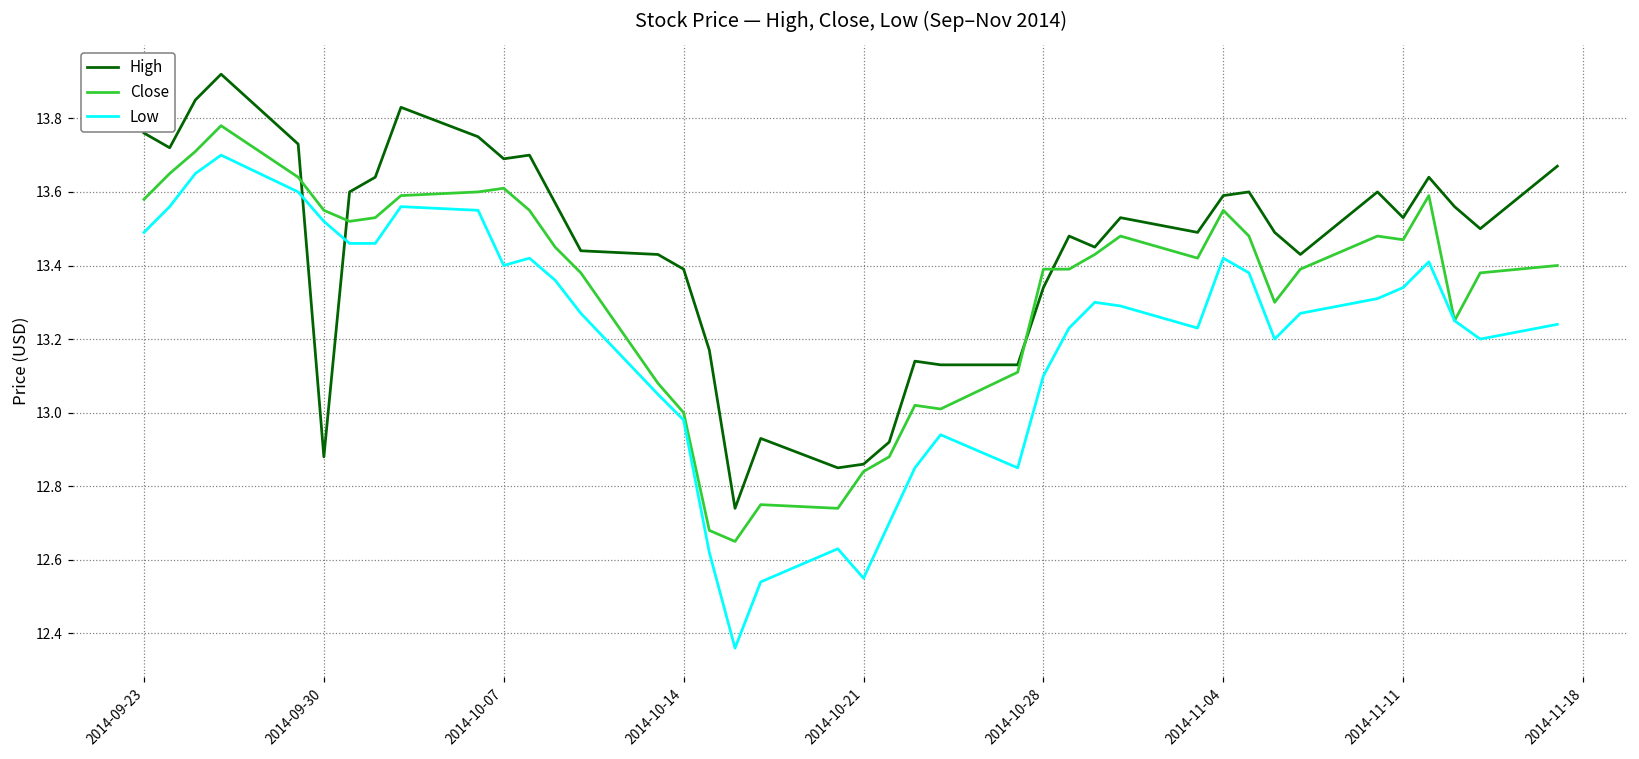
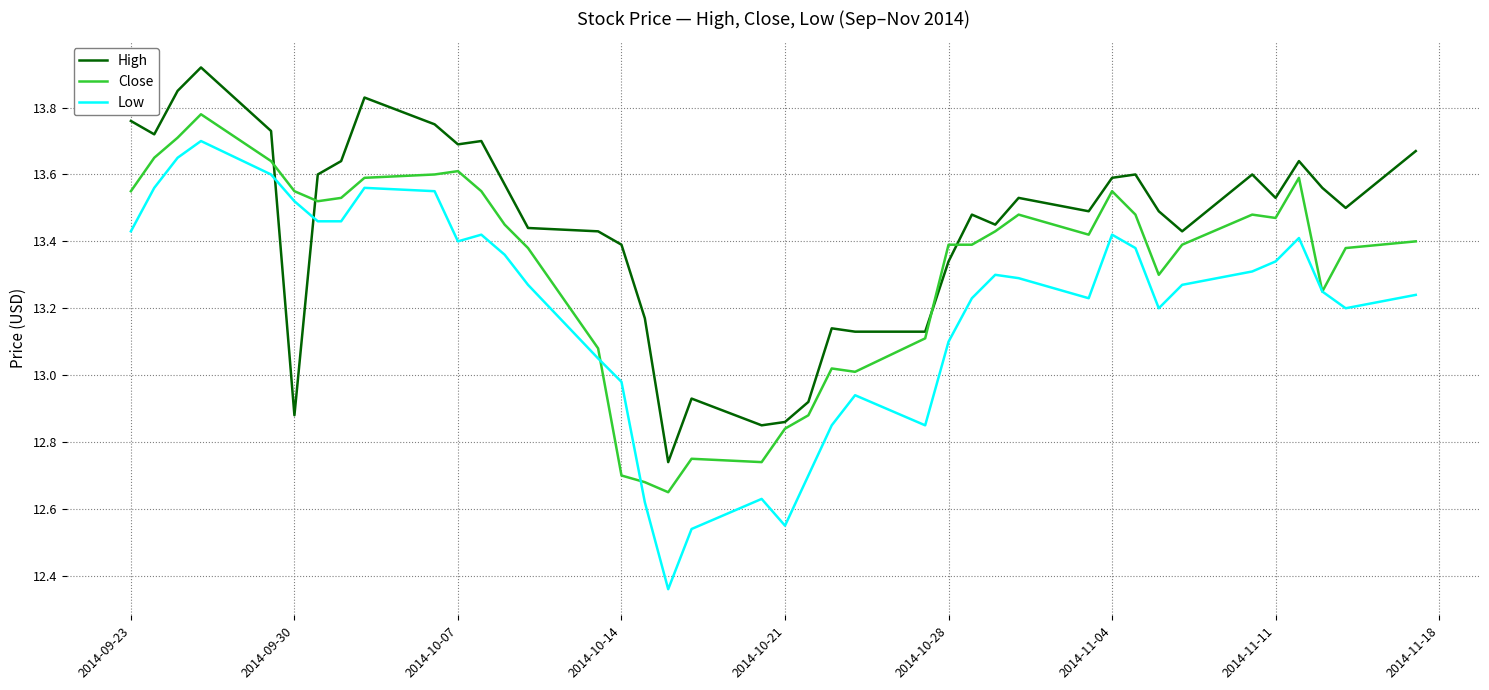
Close, 2014-09-23: 13.58 -> 13.55
Low, 2014-09-23: 13.49 -> 13.43
Close, 2014-10-14: 13.0 -> 12.7
